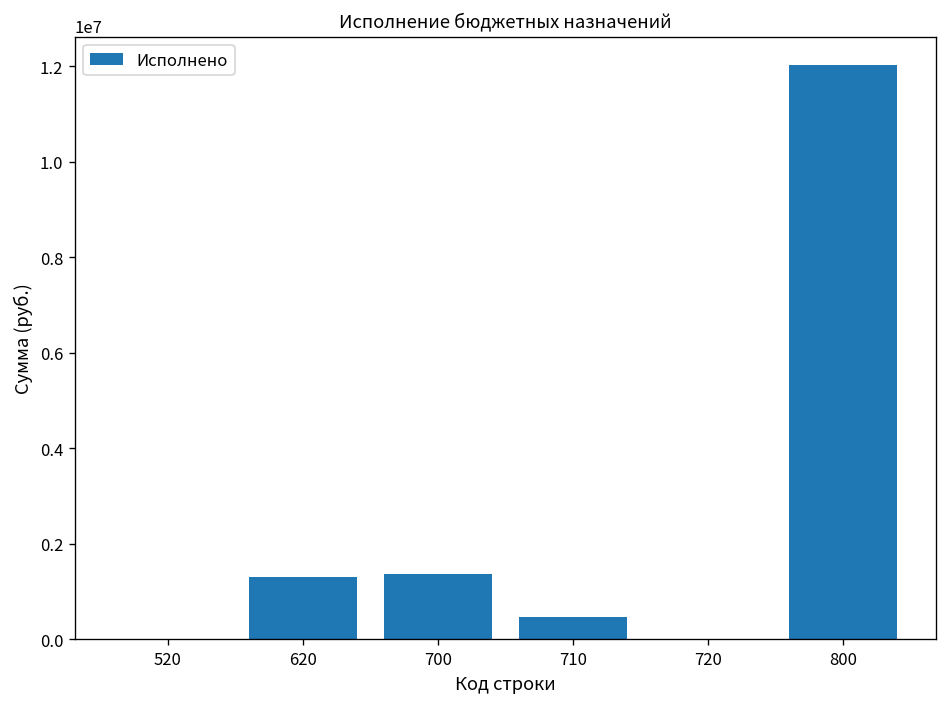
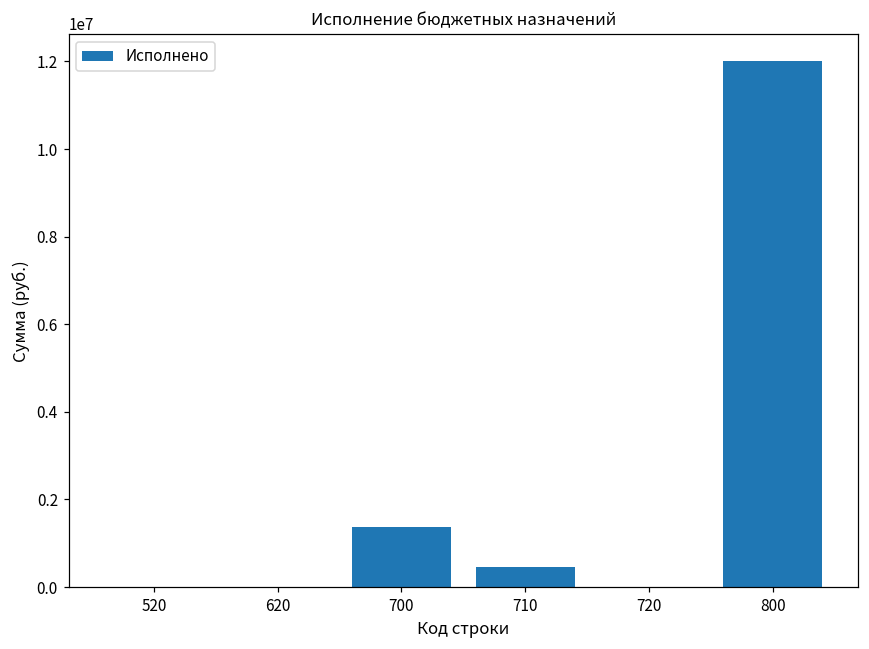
620: 1300000 -> 0
